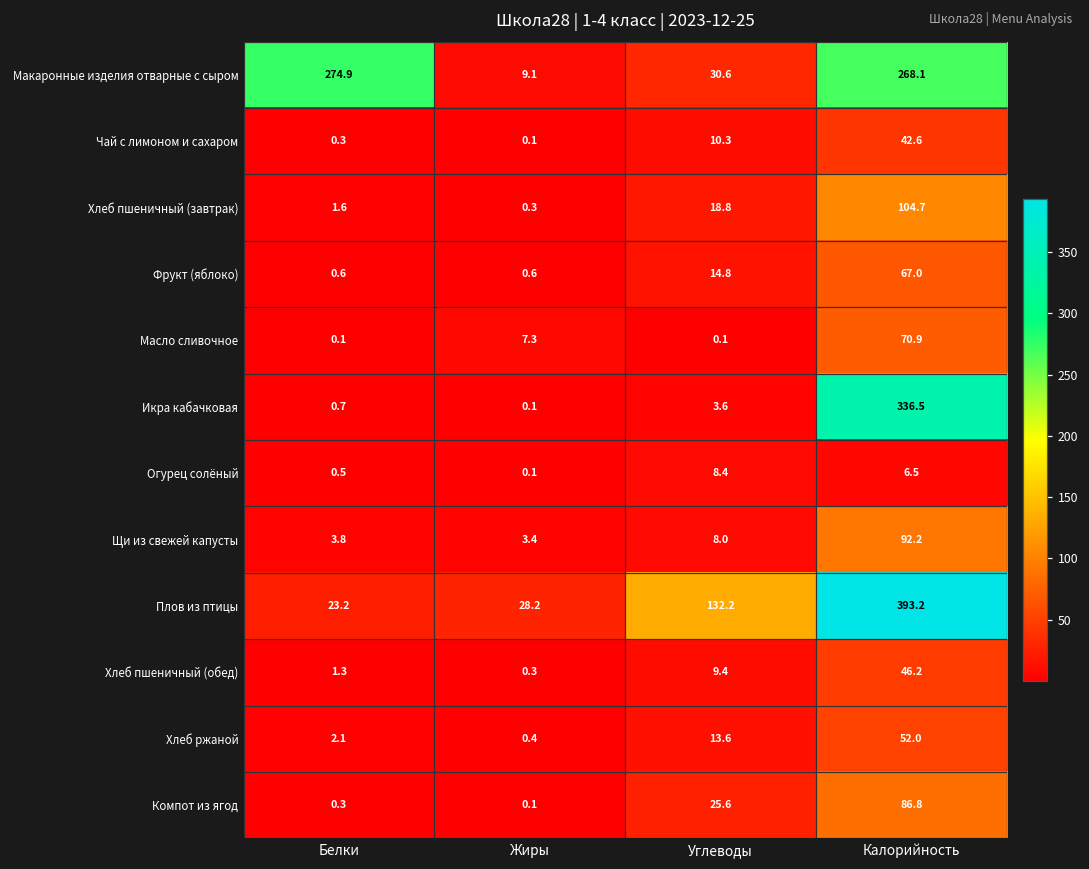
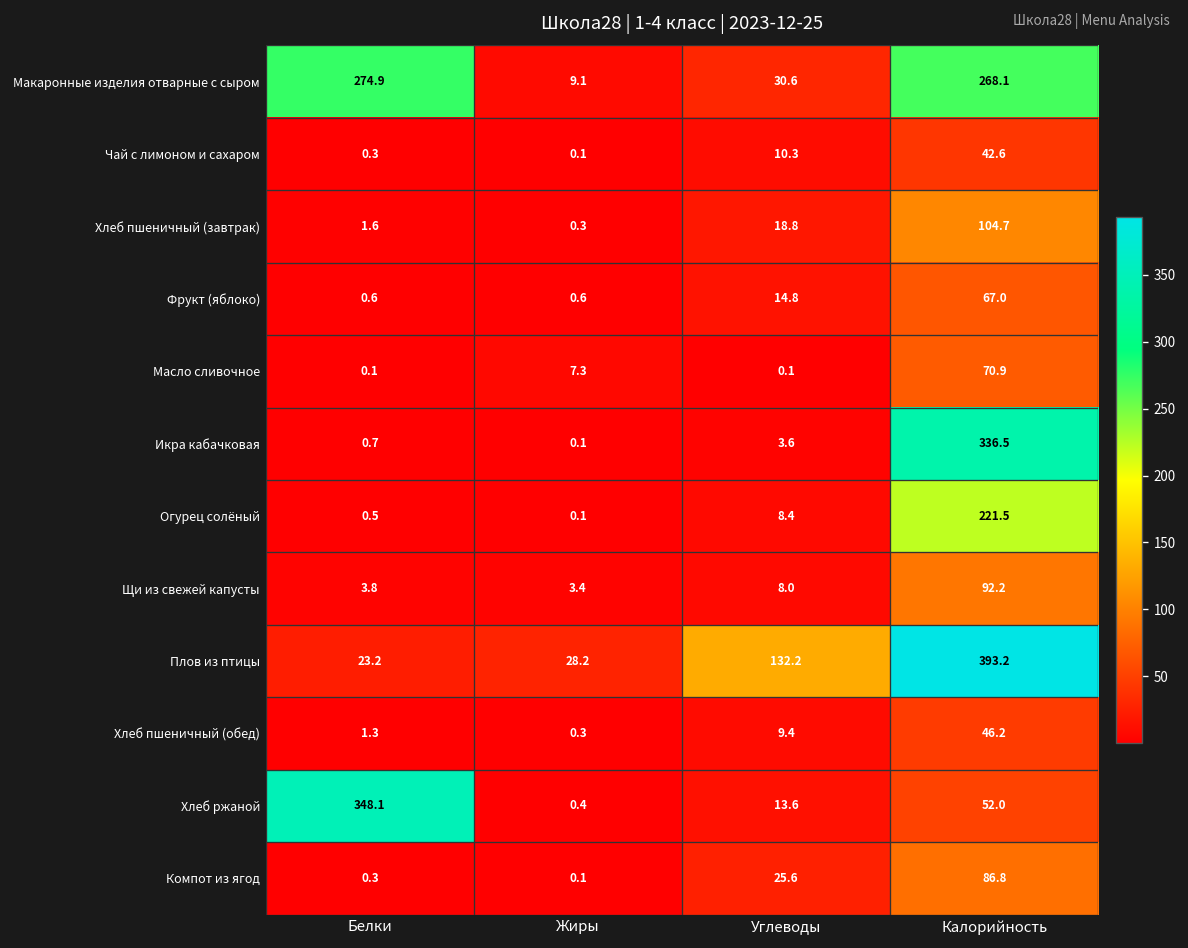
Огурец солёный, Калорийность: 6.5 -> 221.5
Хлеб ржаной, Белки: 2.1 -> 348.1
